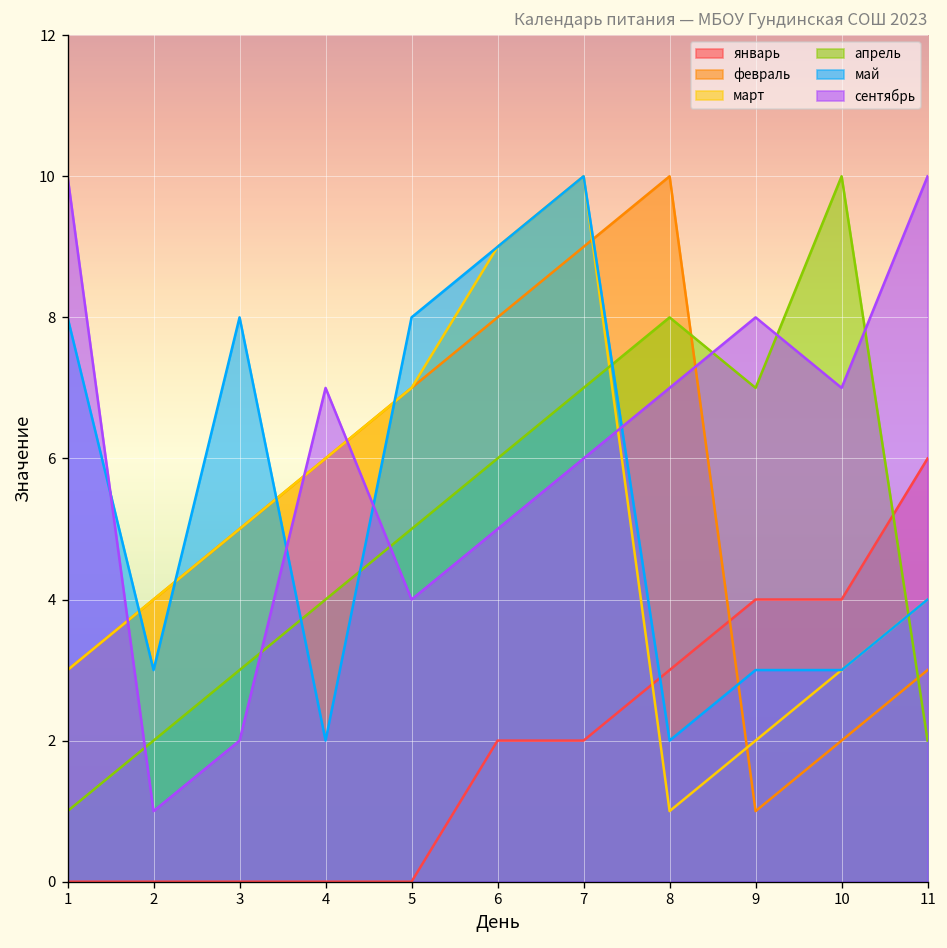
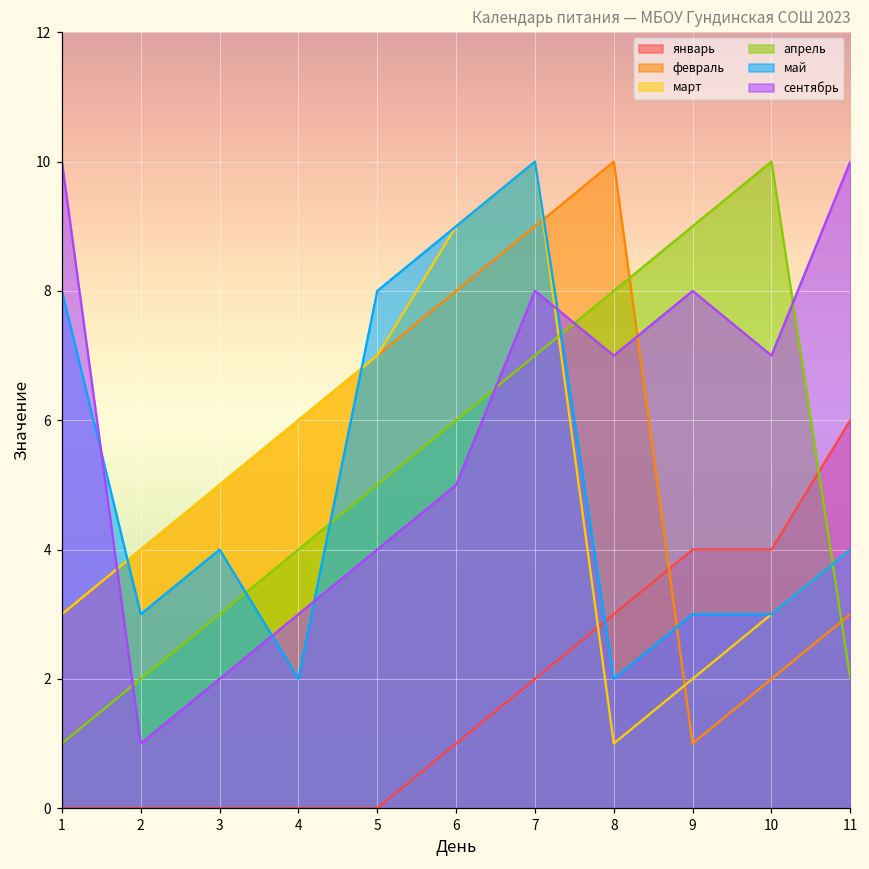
май, 3: 8 -> 4
сентябрь, 4: 7 -> 3
январь, 6: 2 -> 1
сентябрь, 7: 6 -> 8
апрель, 9: 7 -> 9
